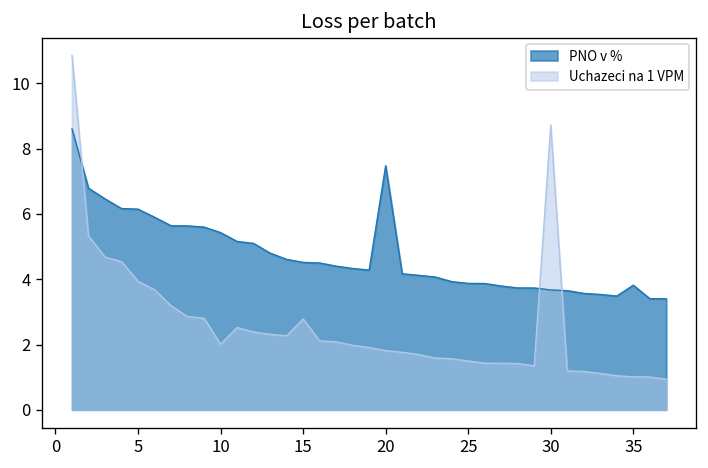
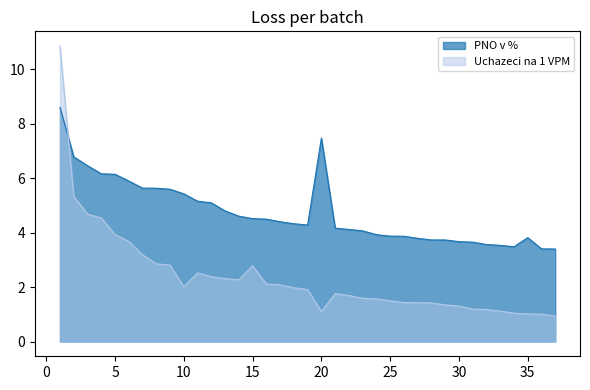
Uchazeci na 1 VPM, 20: 1.8 -> 1.1
Uchazeci na 1 VPM, 30: 8.7 -> 1.3
